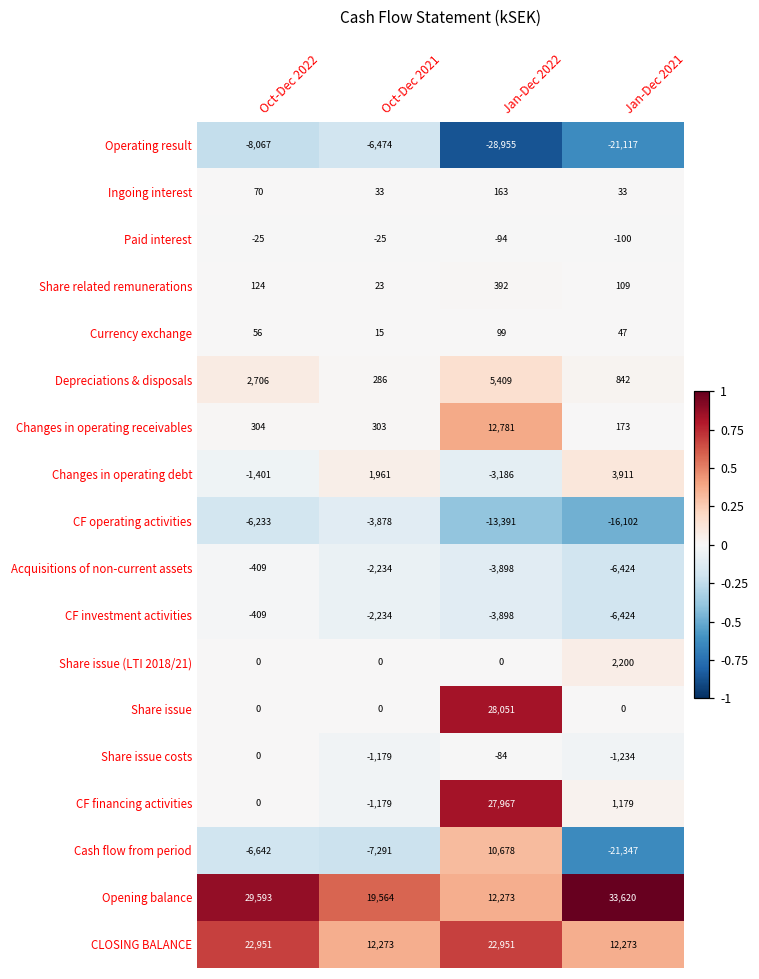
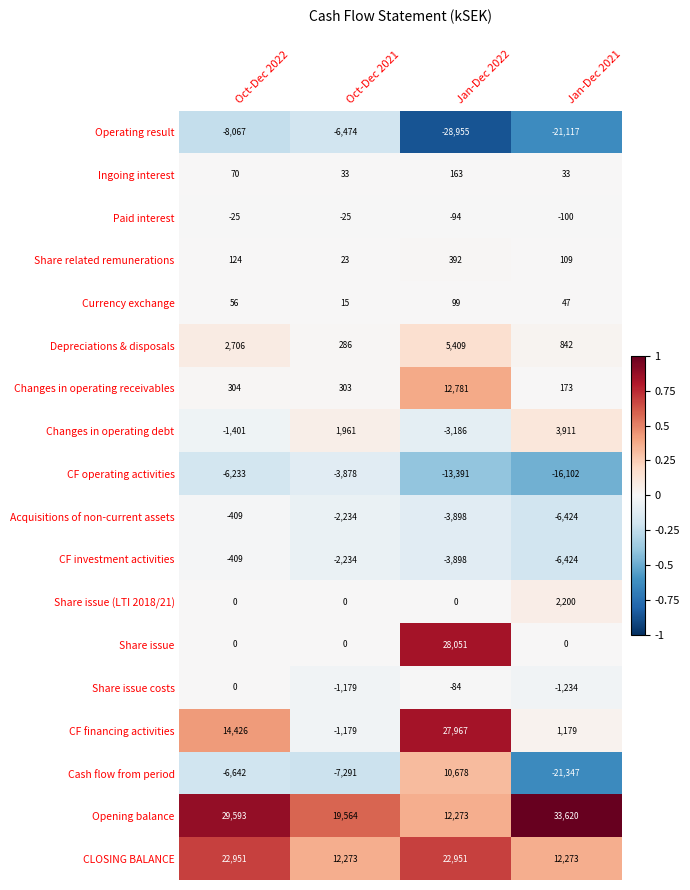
CF financing activities, Oct-Dec 2022: 0 -> 14,426
